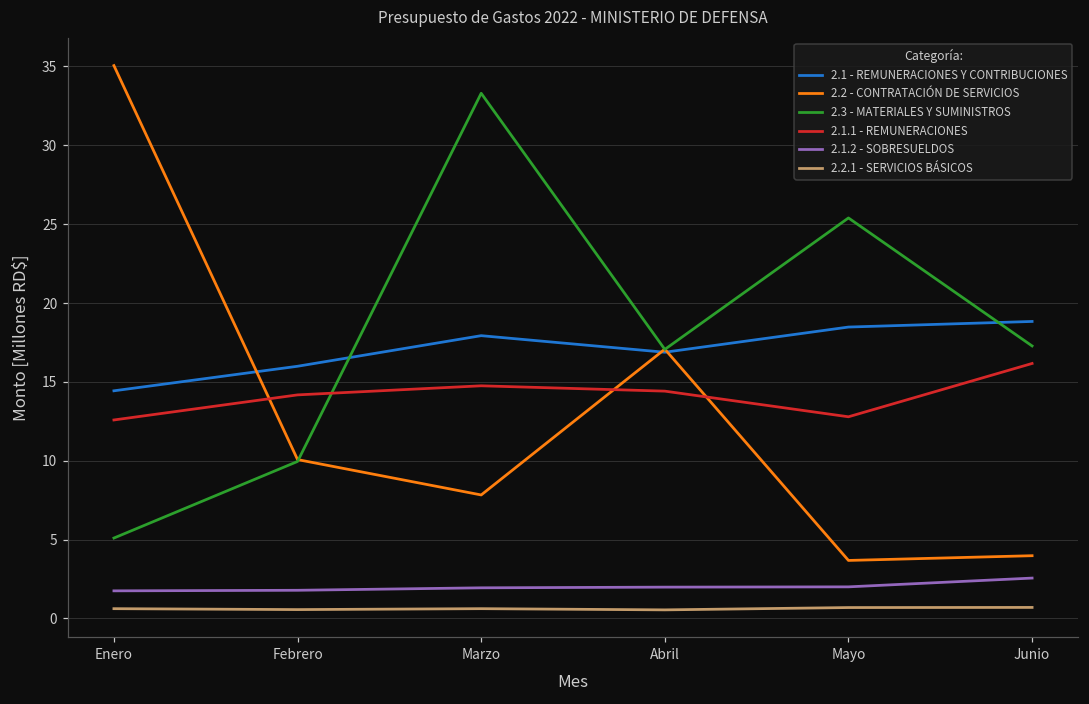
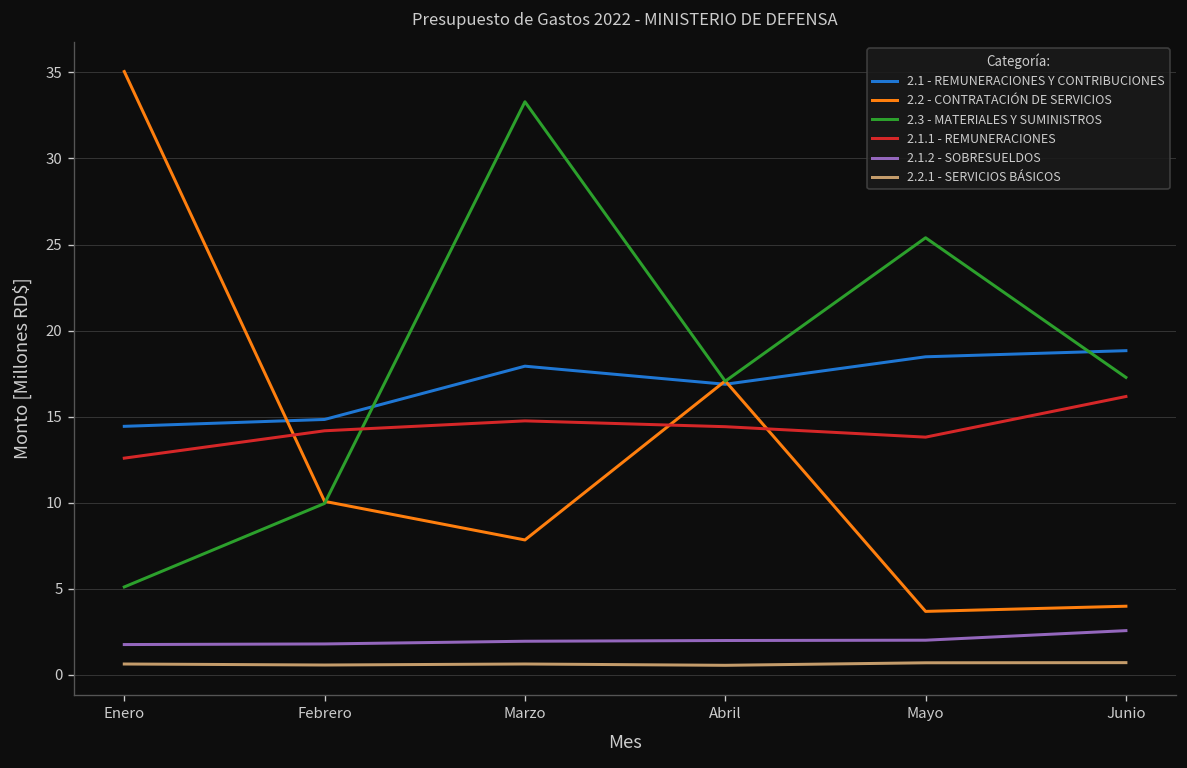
2.1 - REMUNERACIONES Y CONTRIBUCIONES, Febrero: 16.0 -> 14.8
2.1.1 - REMUNERACIONES, Mayo: 12.8 -> 13.8
